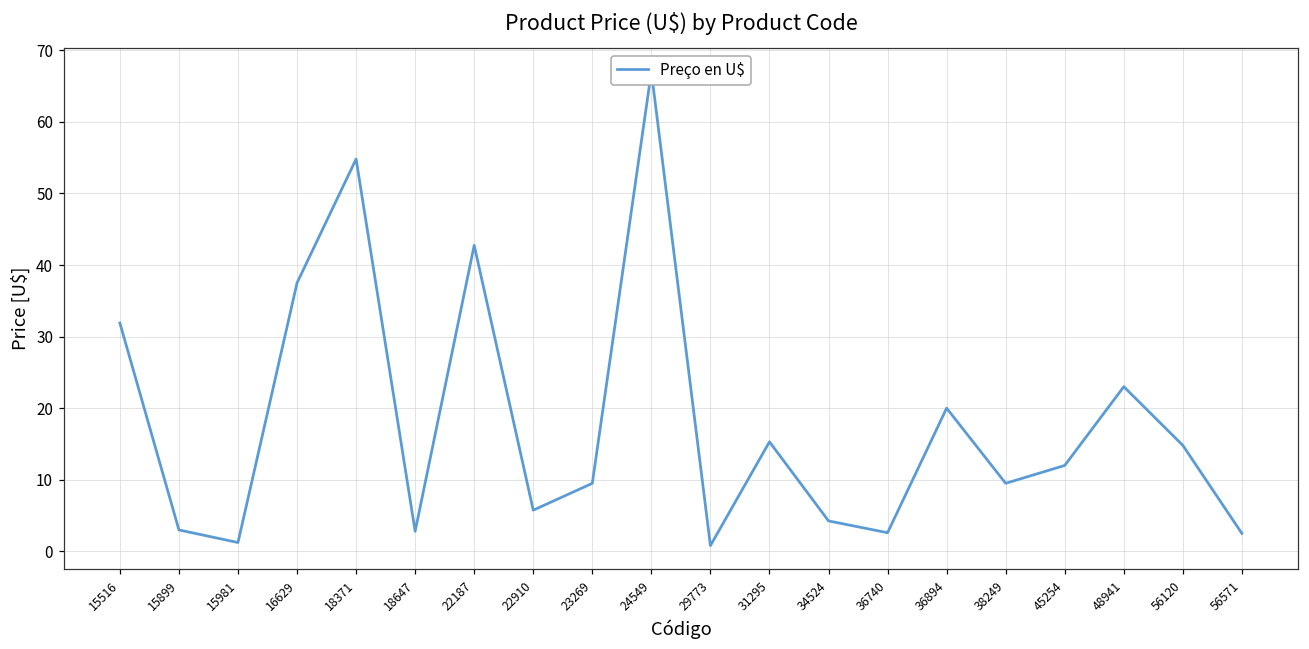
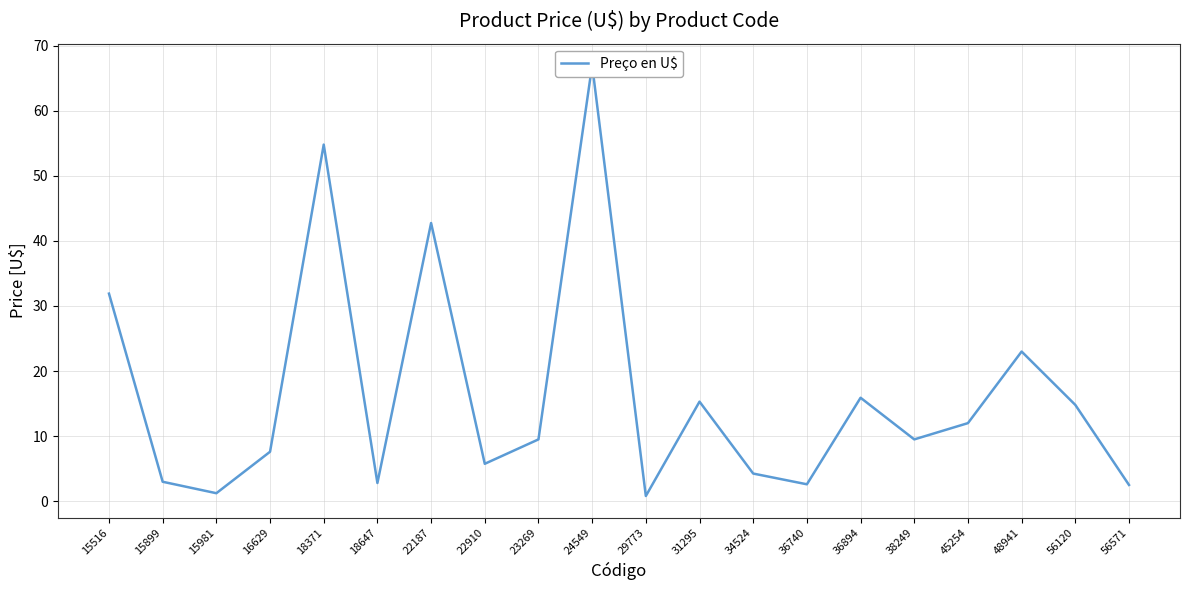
16629: 38 -> 8
36894: 20 -> 16
